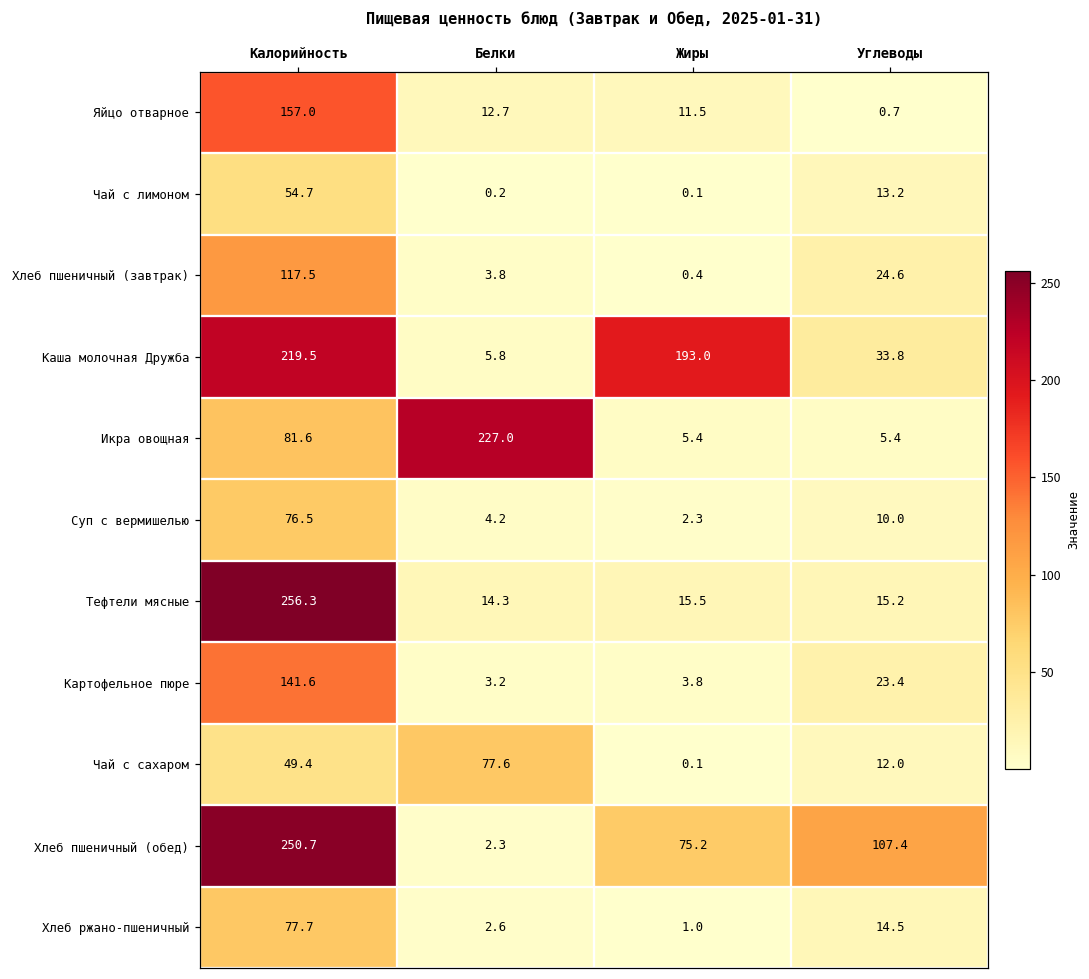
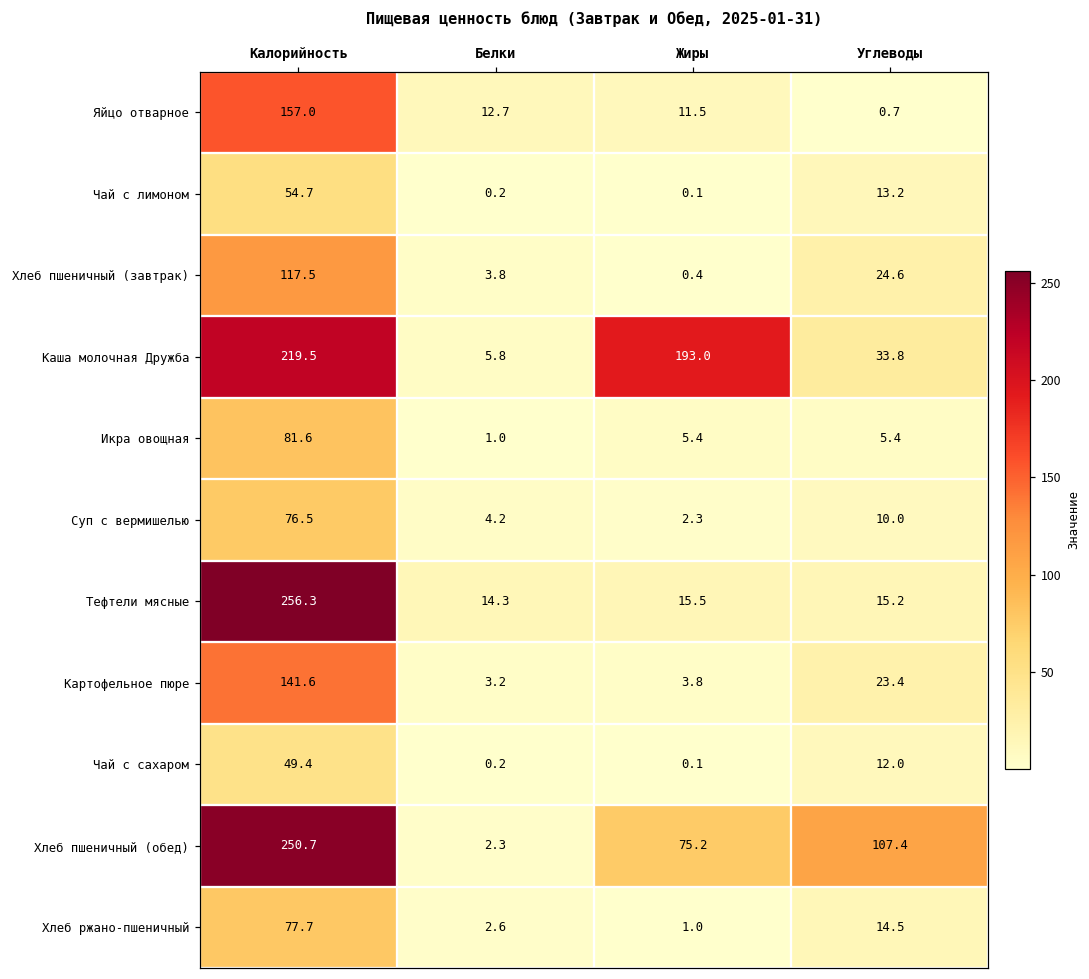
Икра овощная, Белки: 227.0 -> 1.0
Чай с сахаром, Белки: 77.6 -> 0.2
